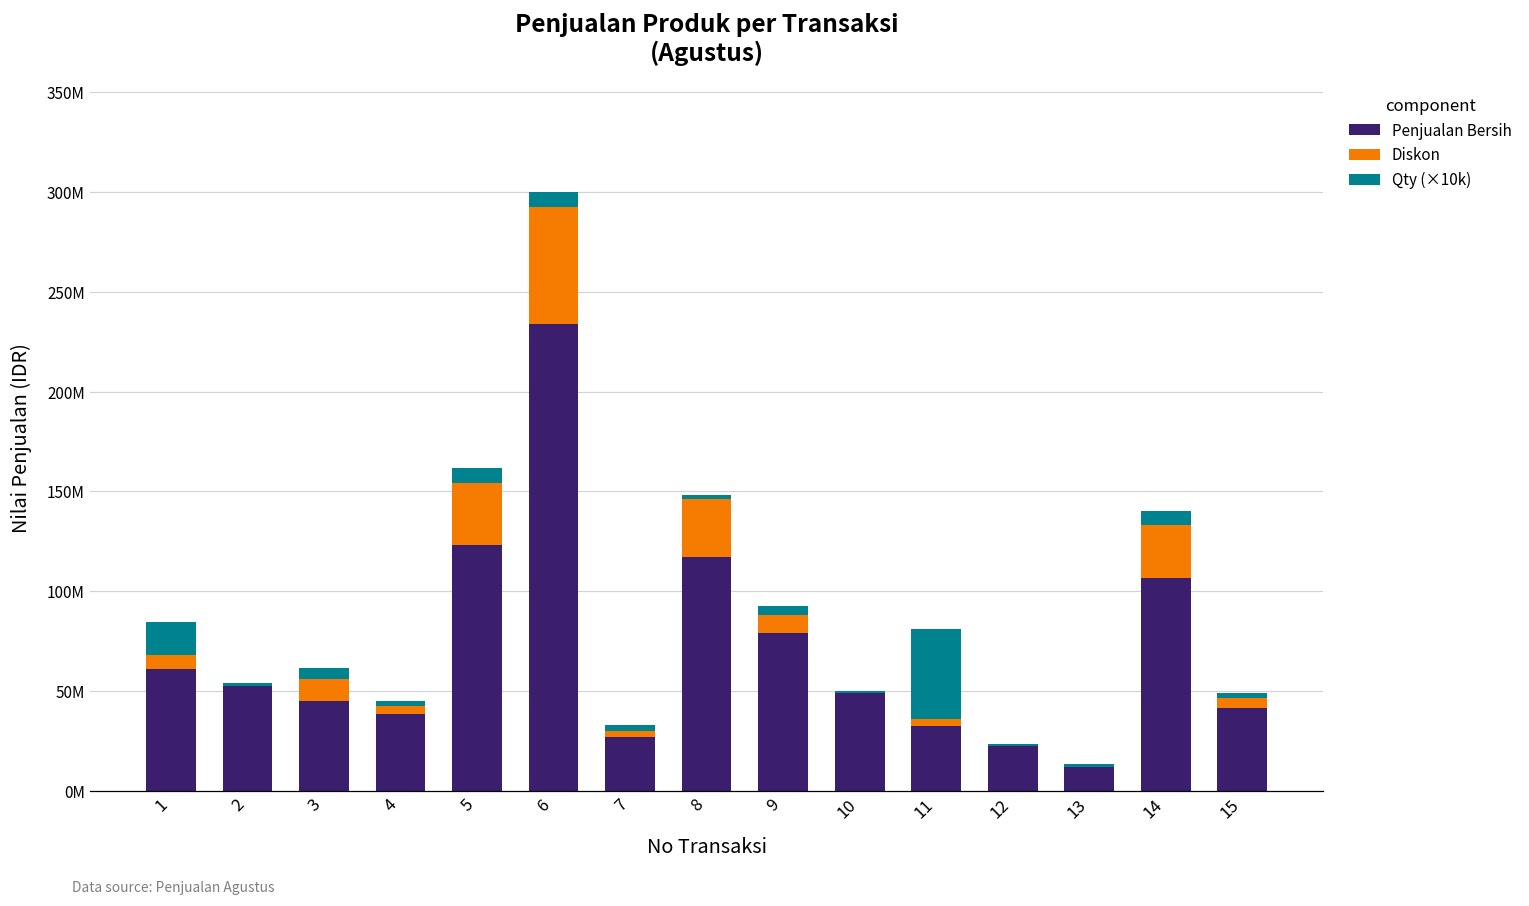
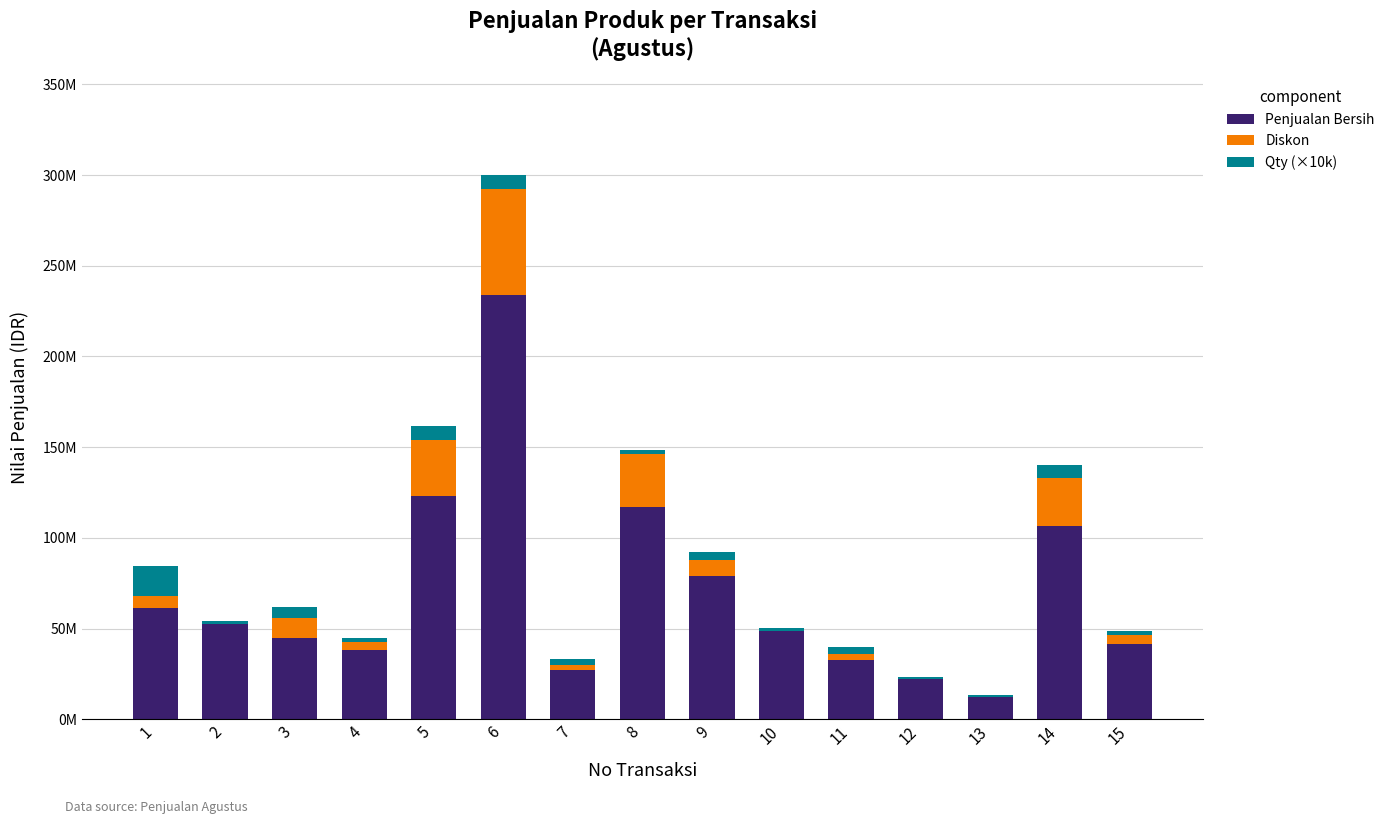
Qty (×10k), 11: 45000000 -> 4000000
